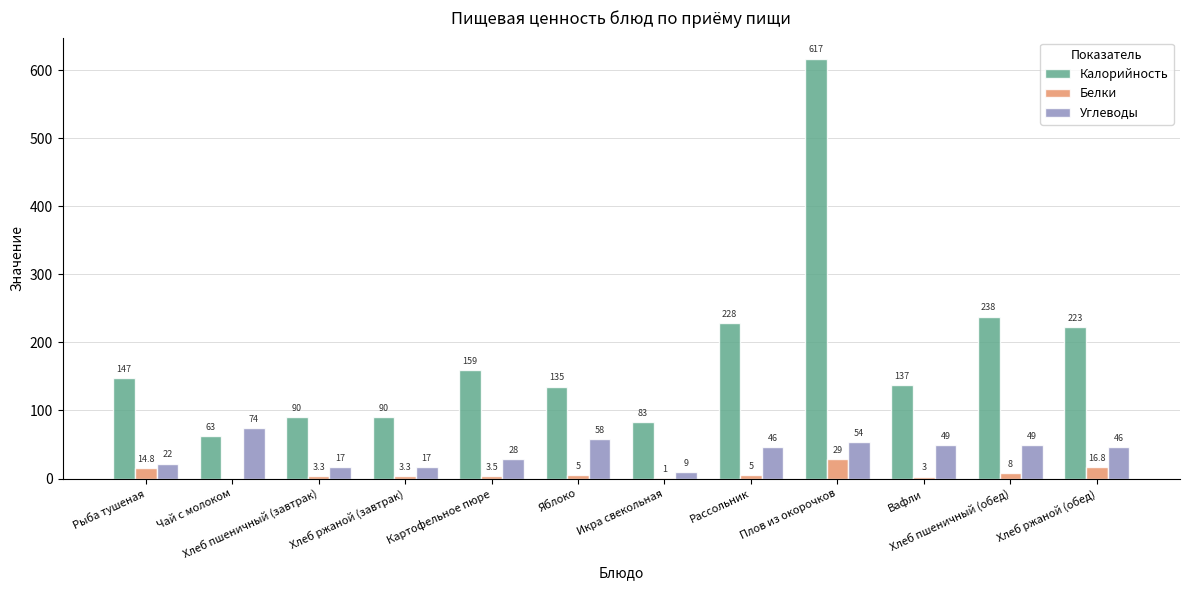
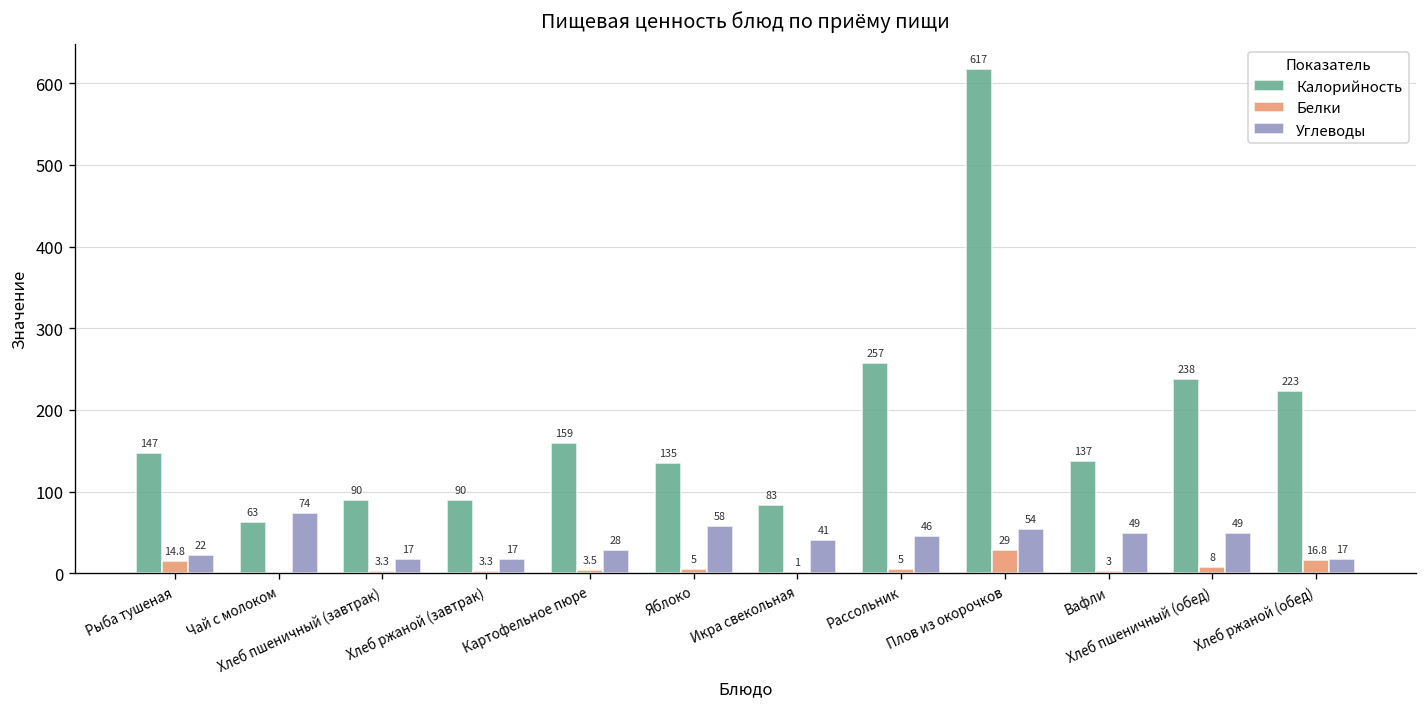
Углеводы, Икра свекольная: 9 -> 41
Калорийность, Рассольник: 228 -> 257
Углеводы, Хлеб ржаной (обед): 46 -> 17
